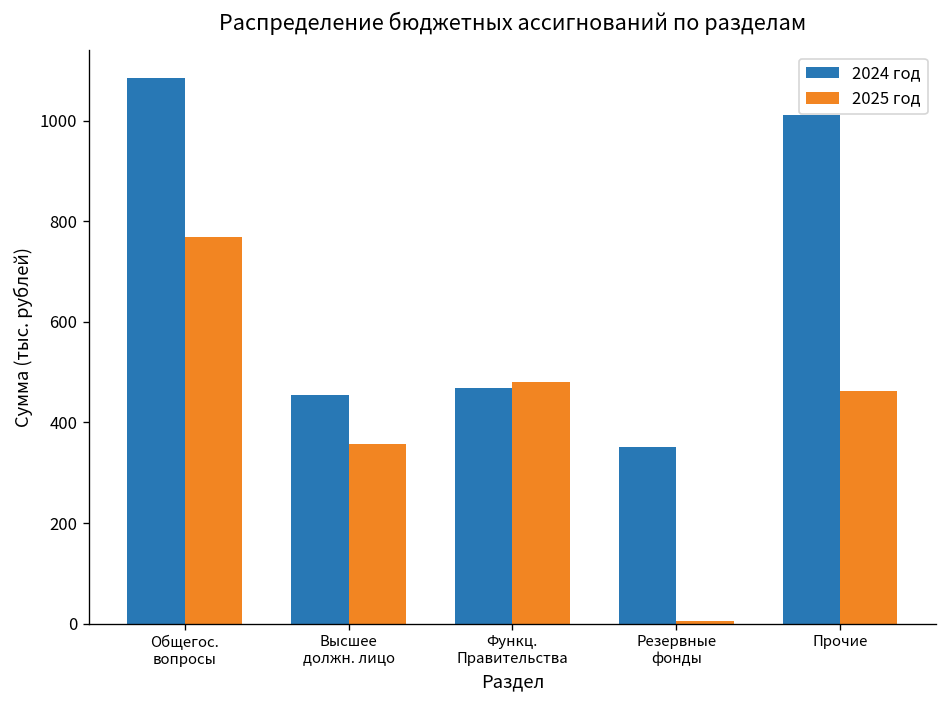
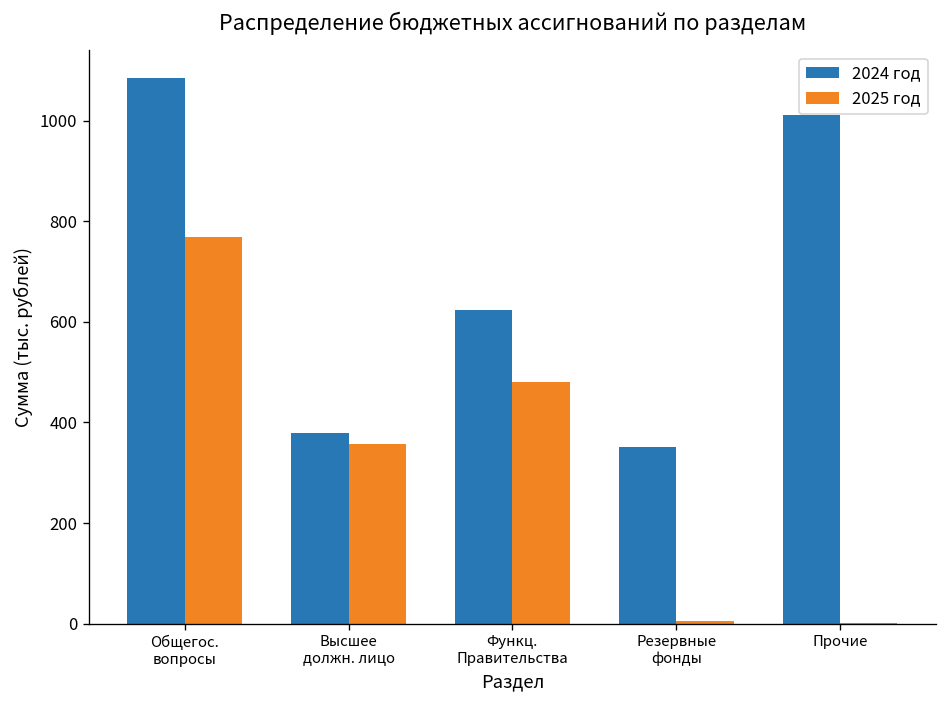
2024 год, Высшее должн. лицо: 450 -> 380
2024 год, Функц. Правительства: 470 -> 620
2025 год, Прочие: 460 -> 0
